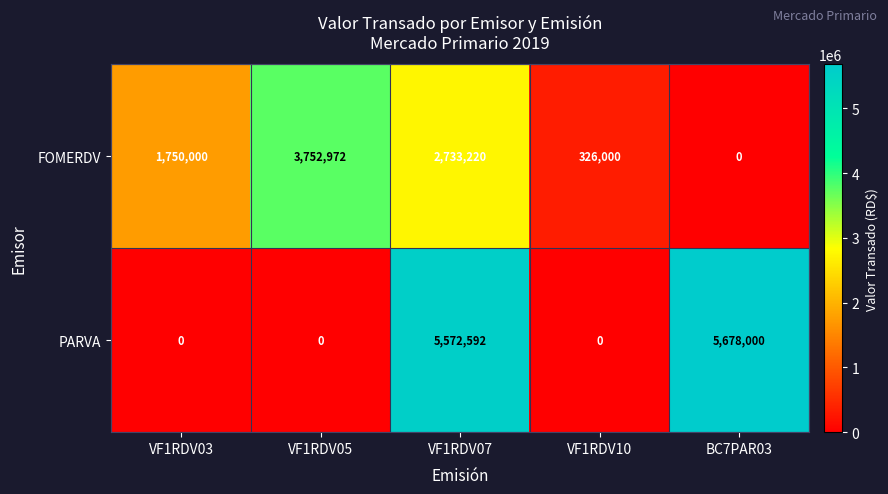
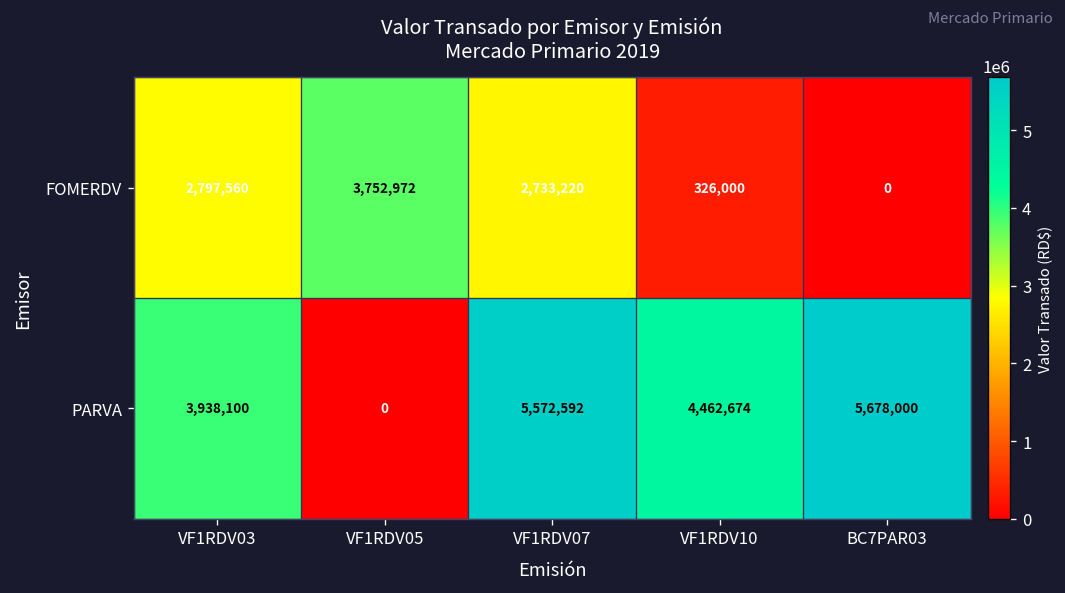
FOMERDV, VF1RDV03: 1,750,000 -> 2,797,560
PARVA, VF1RDV03: 0 -> 3,938,100
PARVA, VF1RDV10: 0 -> 4,462,674
